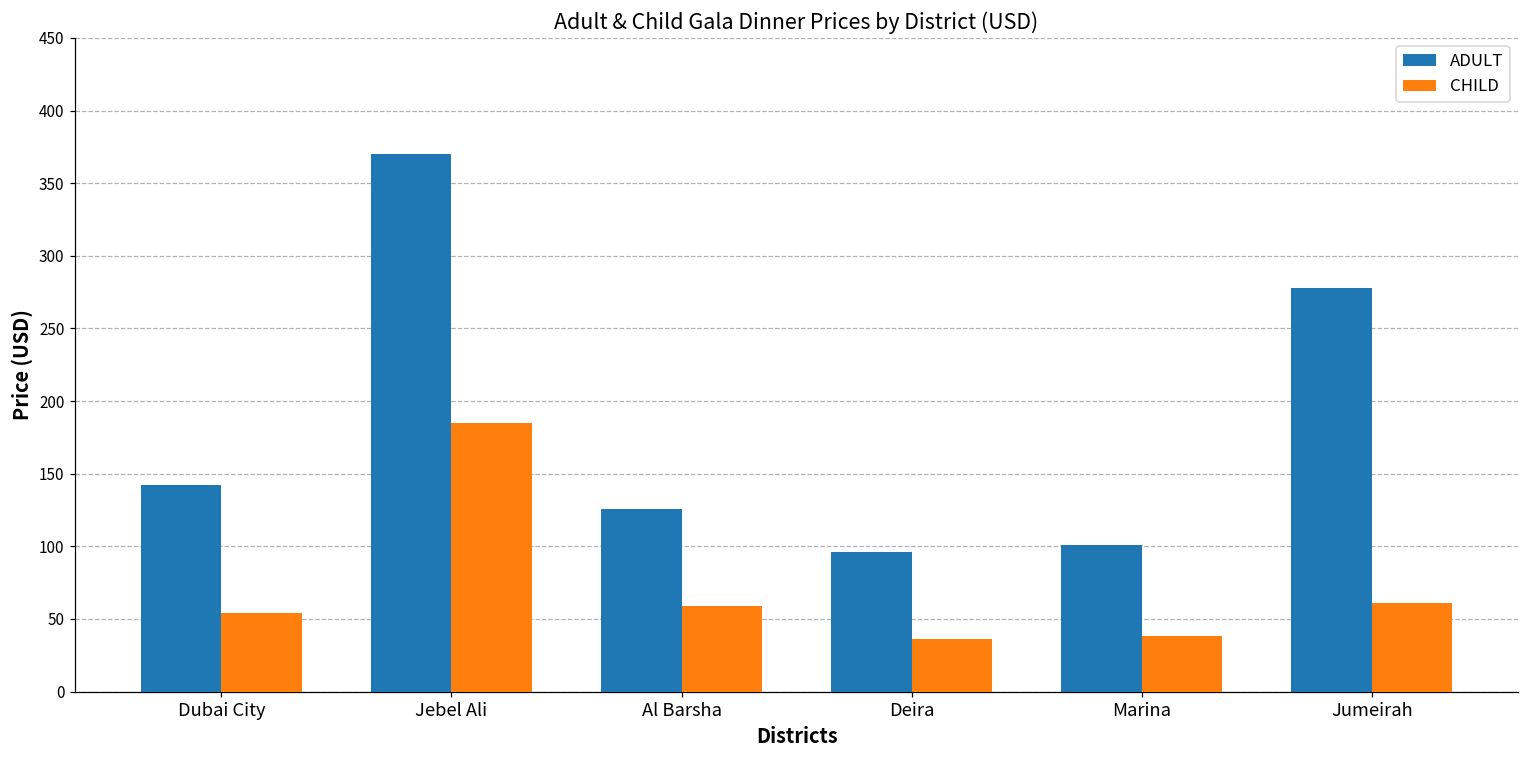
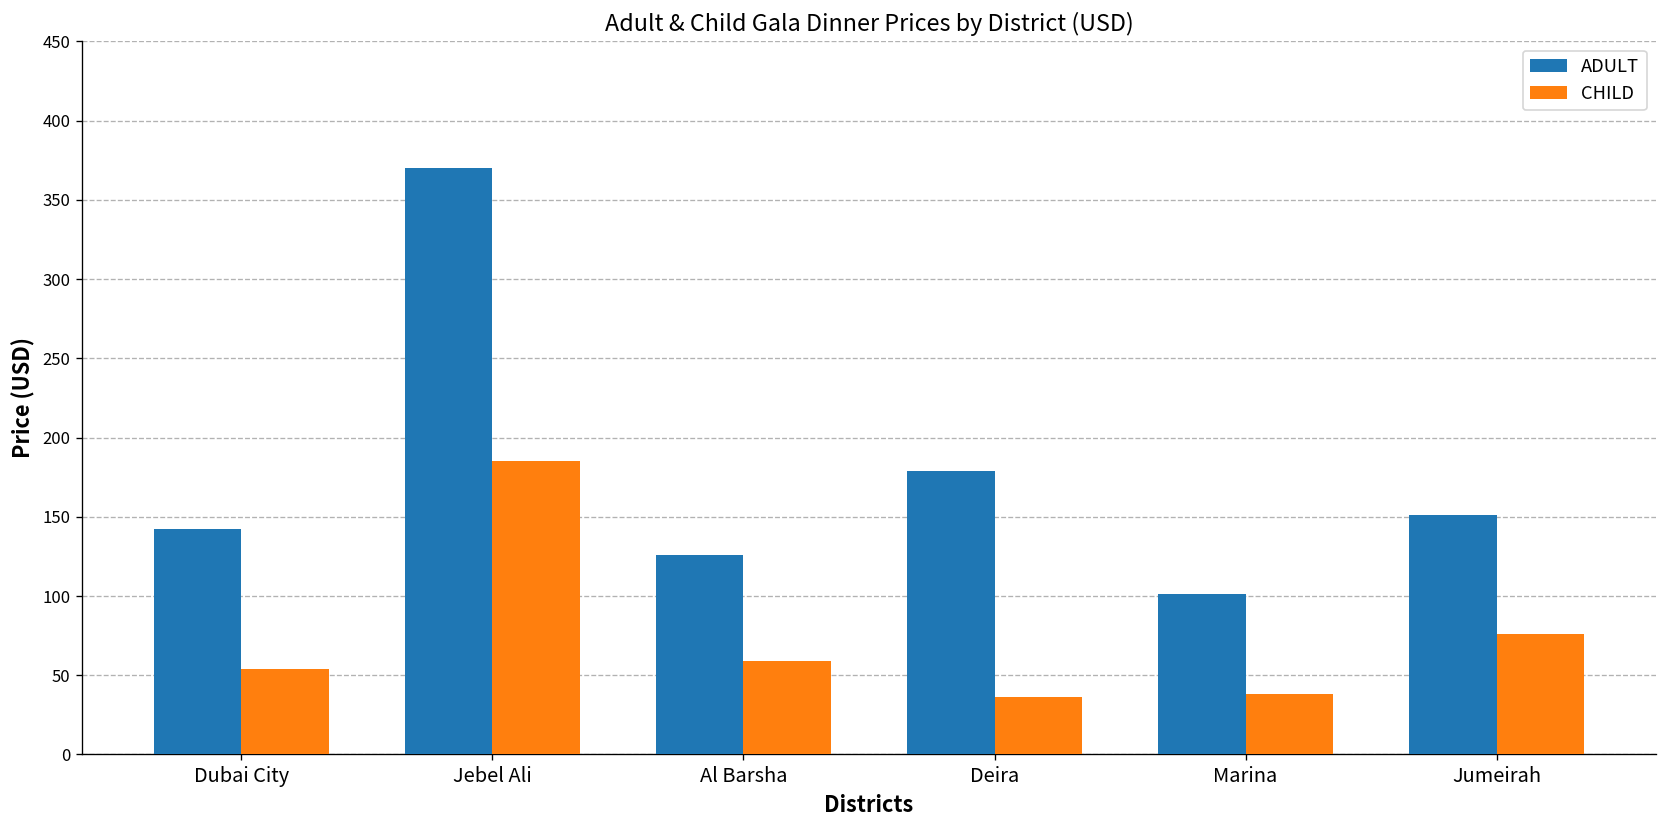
ADULT, Deira: 96 -> 179
ADULT, Jumeirah: 278 -> 151
CHILD, Jumeirah: 61 -> 76
